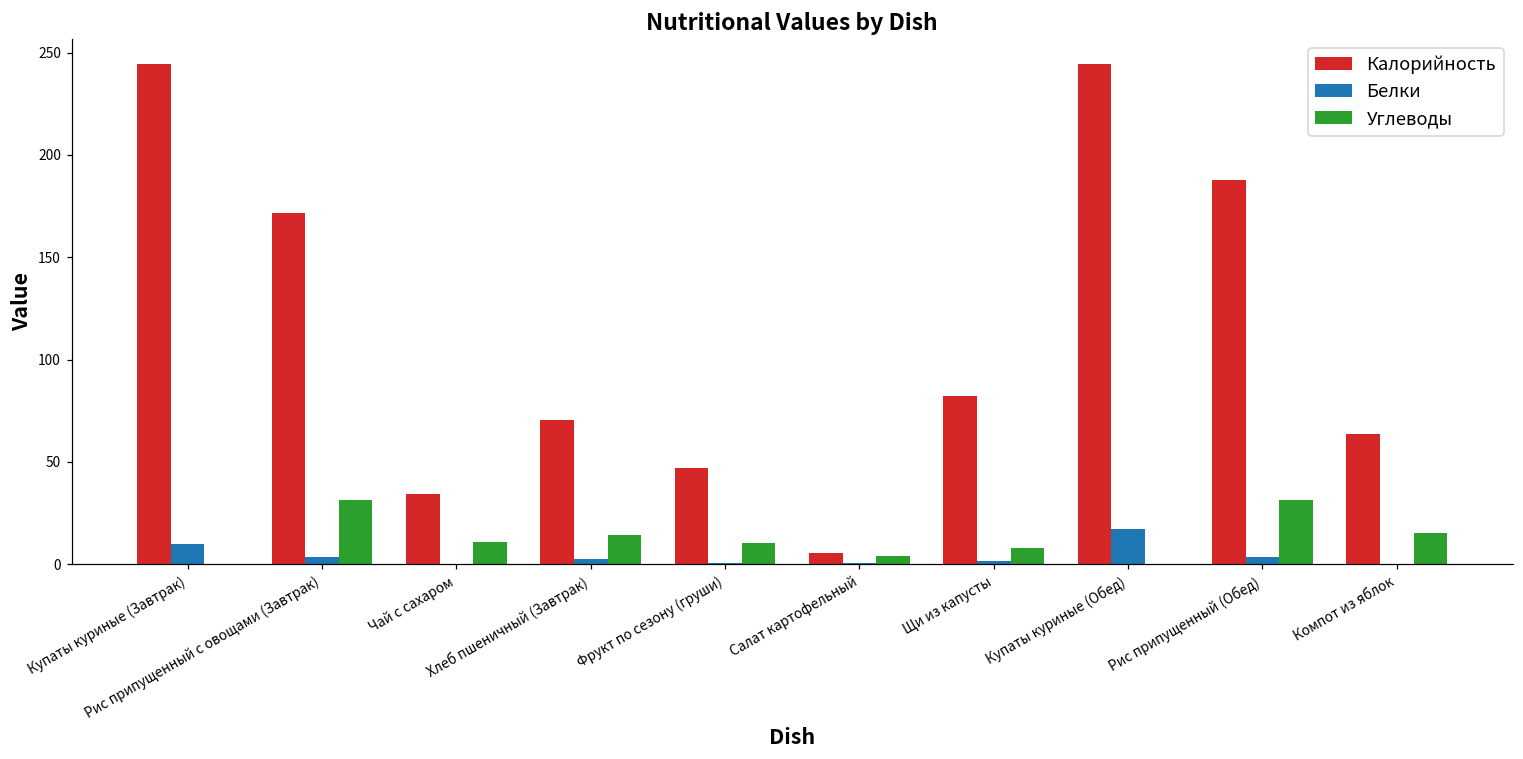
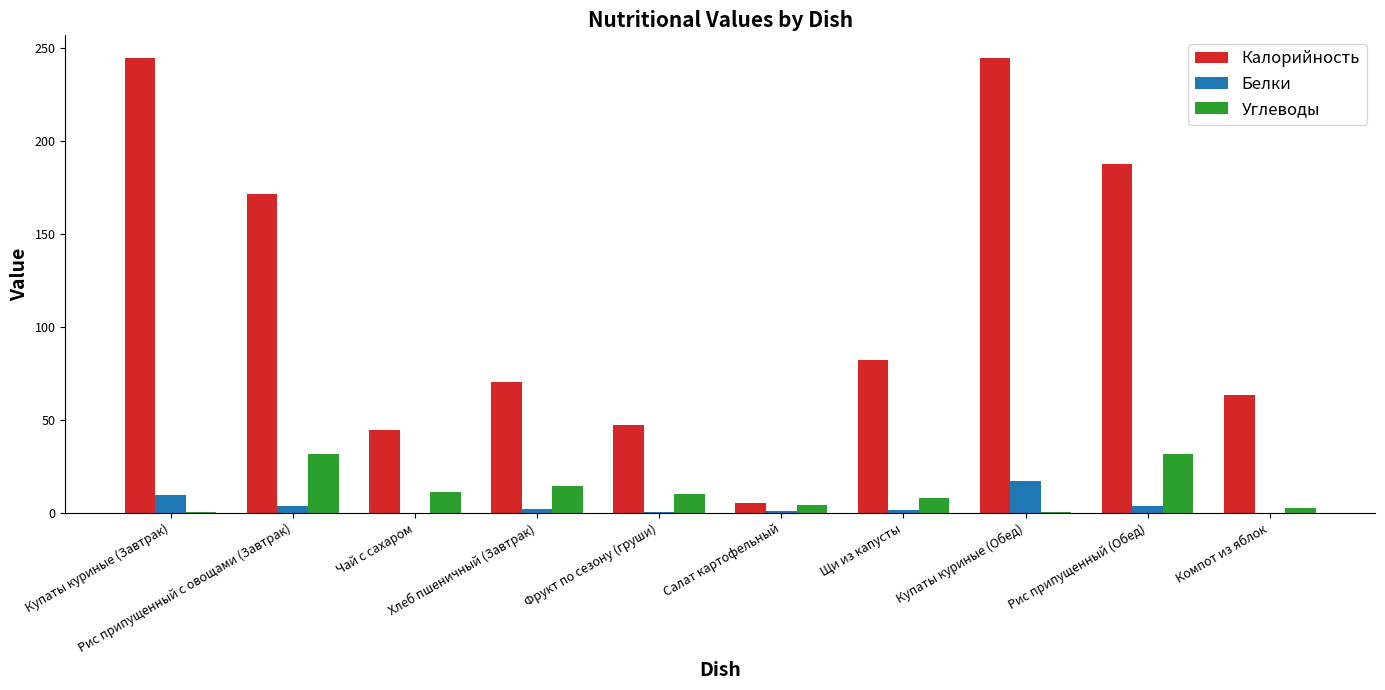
Калорийность, Чай с сахаром: 34 -> 44
Углеводы, Компот из яблок: 15 -> 3
